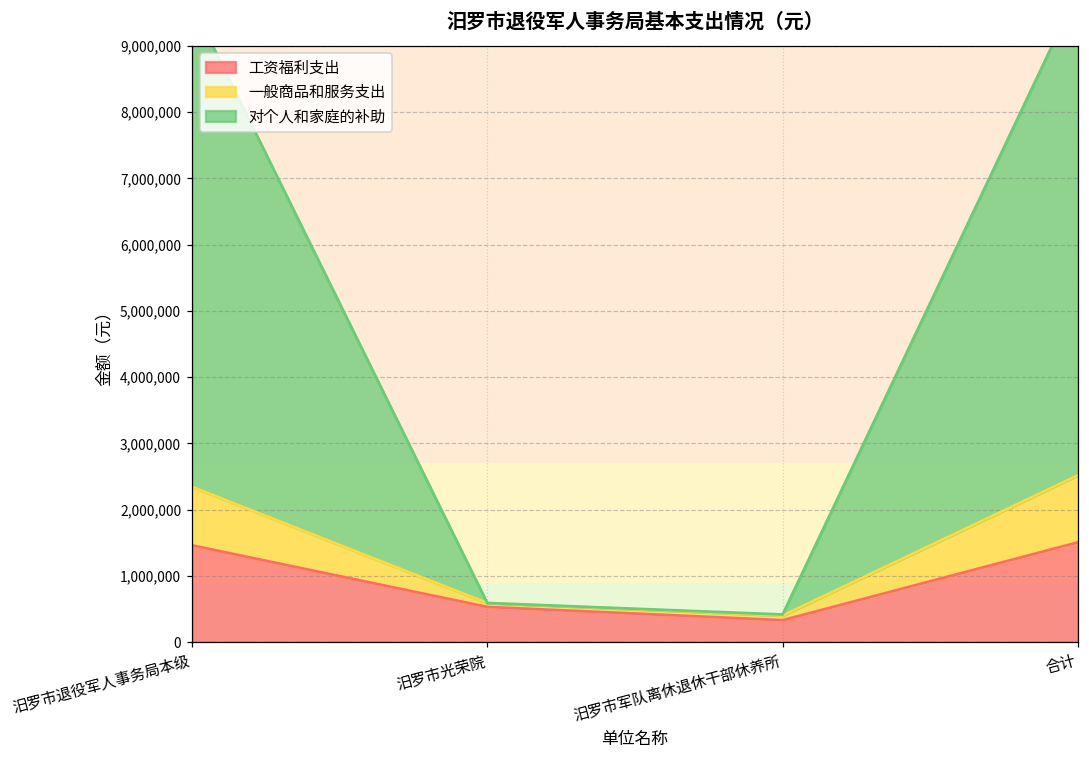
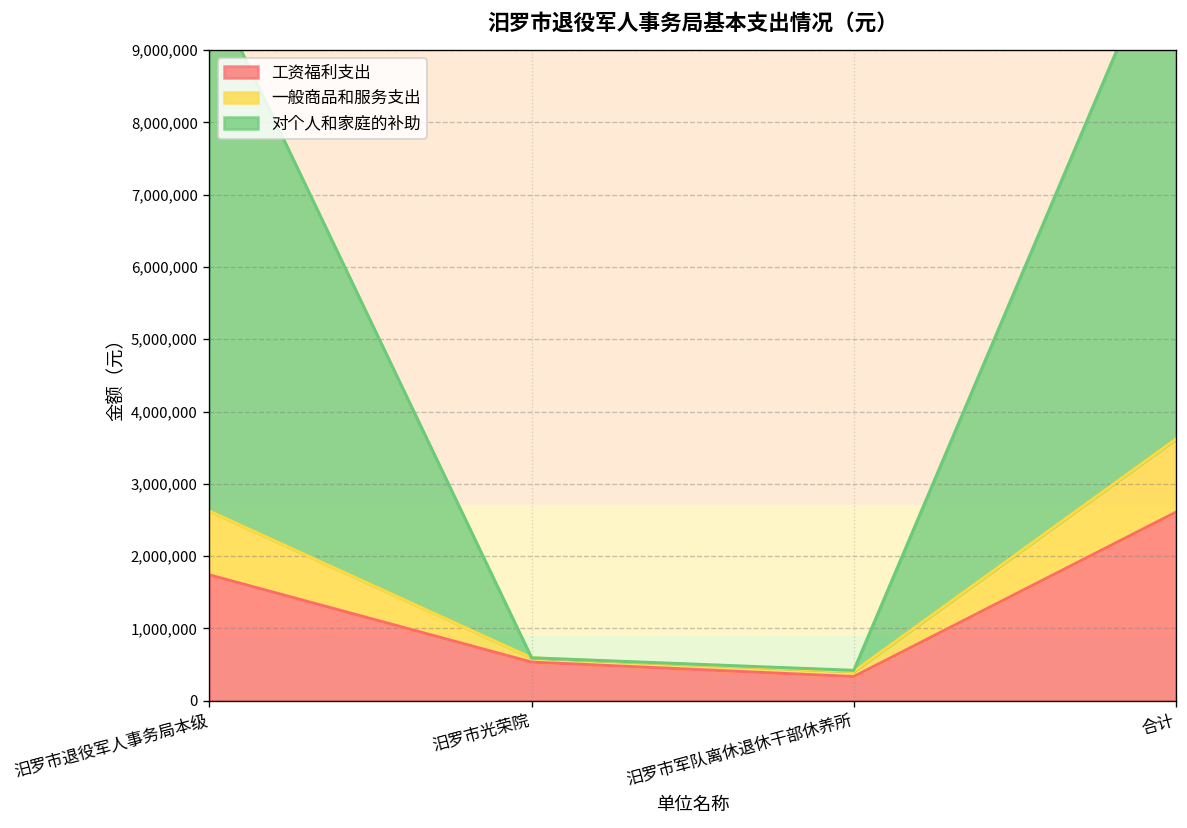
工资福利支出, 汨罗市退役军人事务局本级: 1,500,000 -> 1,700,000
工资福利支出, 合计: 1,500,000 -> 2,600,000
